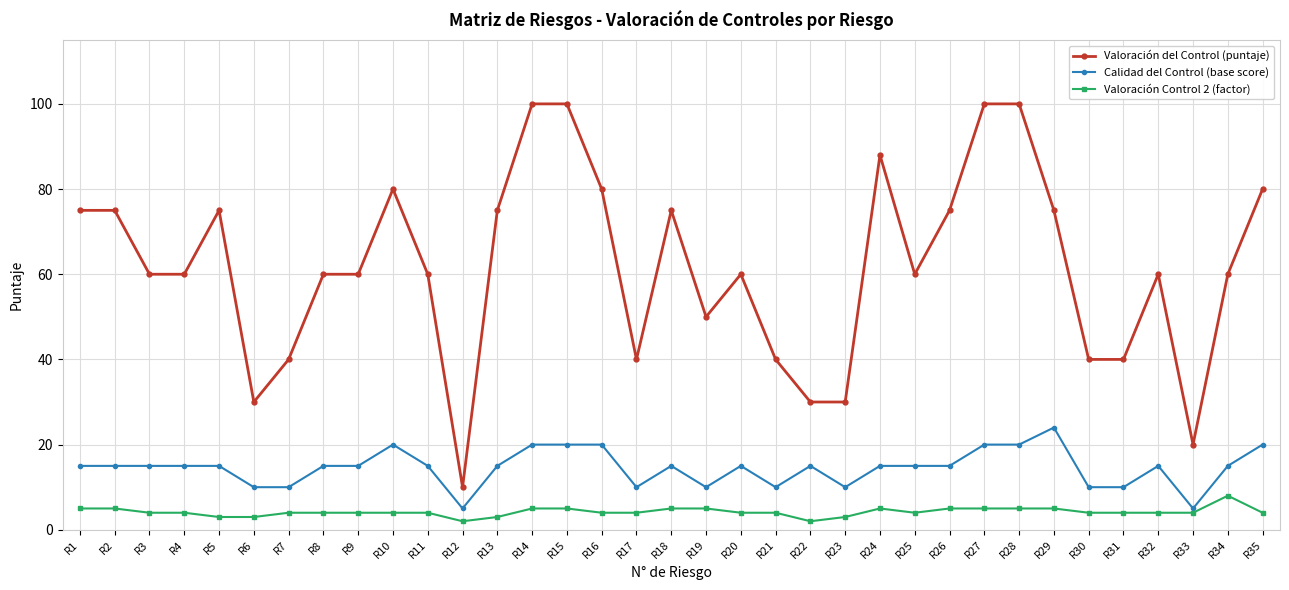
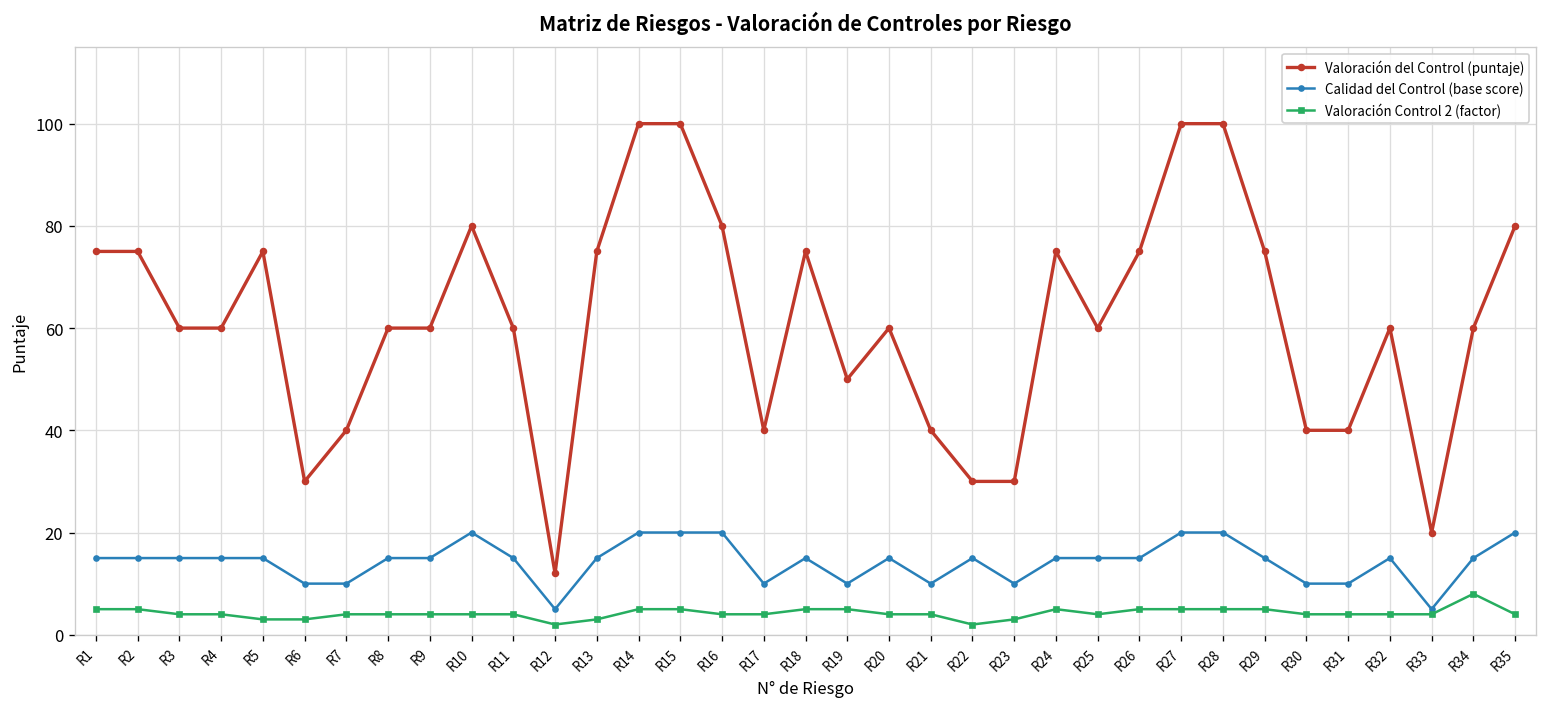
Valoración del Control (puntaje), R12: 10 -> 12
Valoración del Control (puntaje), R24: 88 -> 75
Calidad del Control (base score), R29: 24 -> 15
